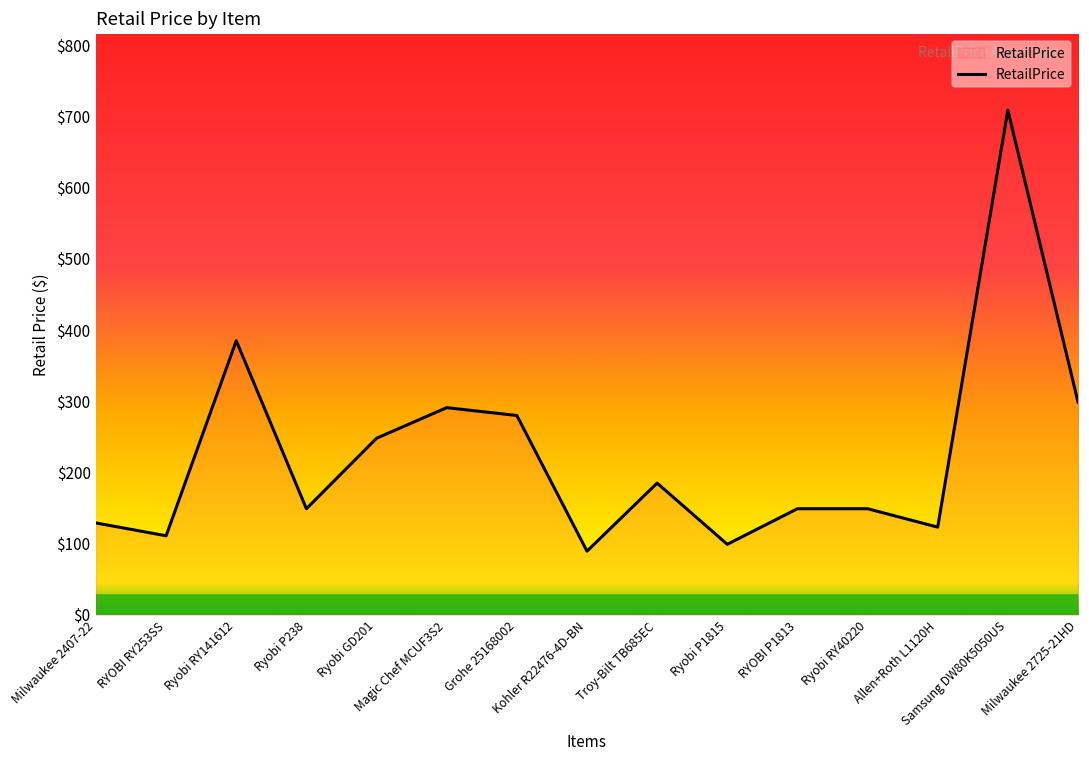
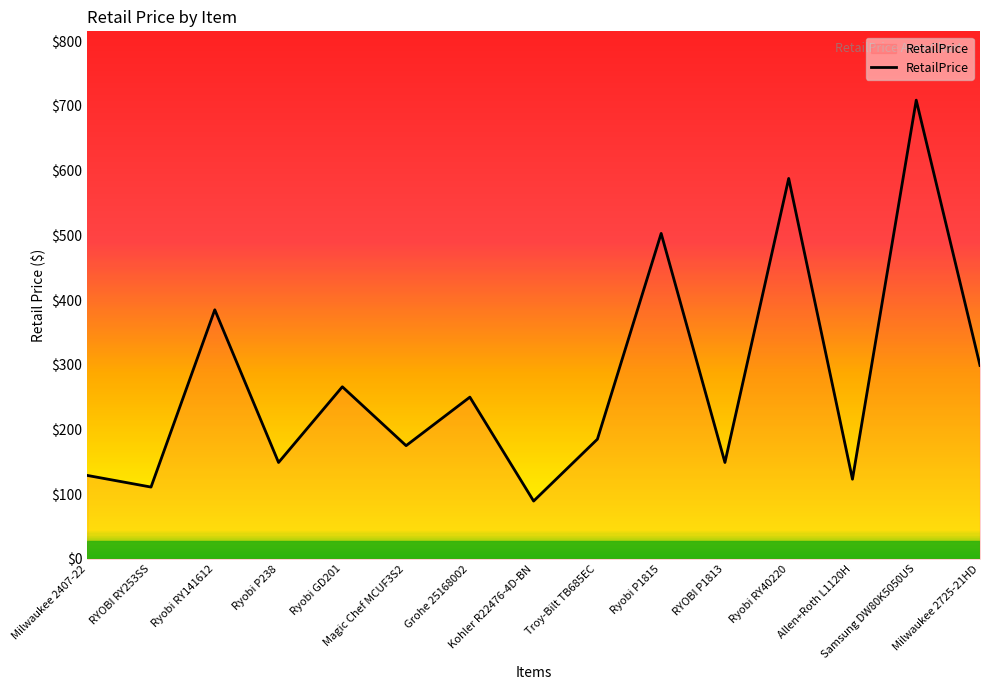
Ryobi GD201: $250 -> $270
Magic Chef MCUF3S2: $290 -> $180
Grohe 25168002: $280 -> $250
Ryobi P1815: $100 -> $500
Ryobi RY40220: $150 -> $590
